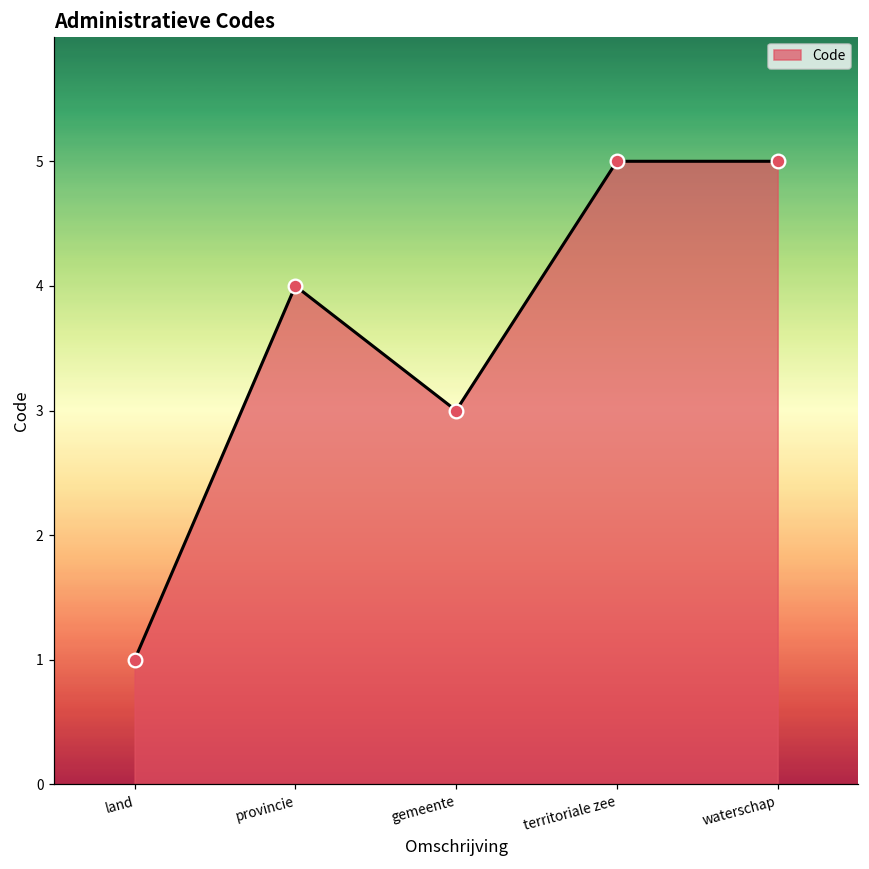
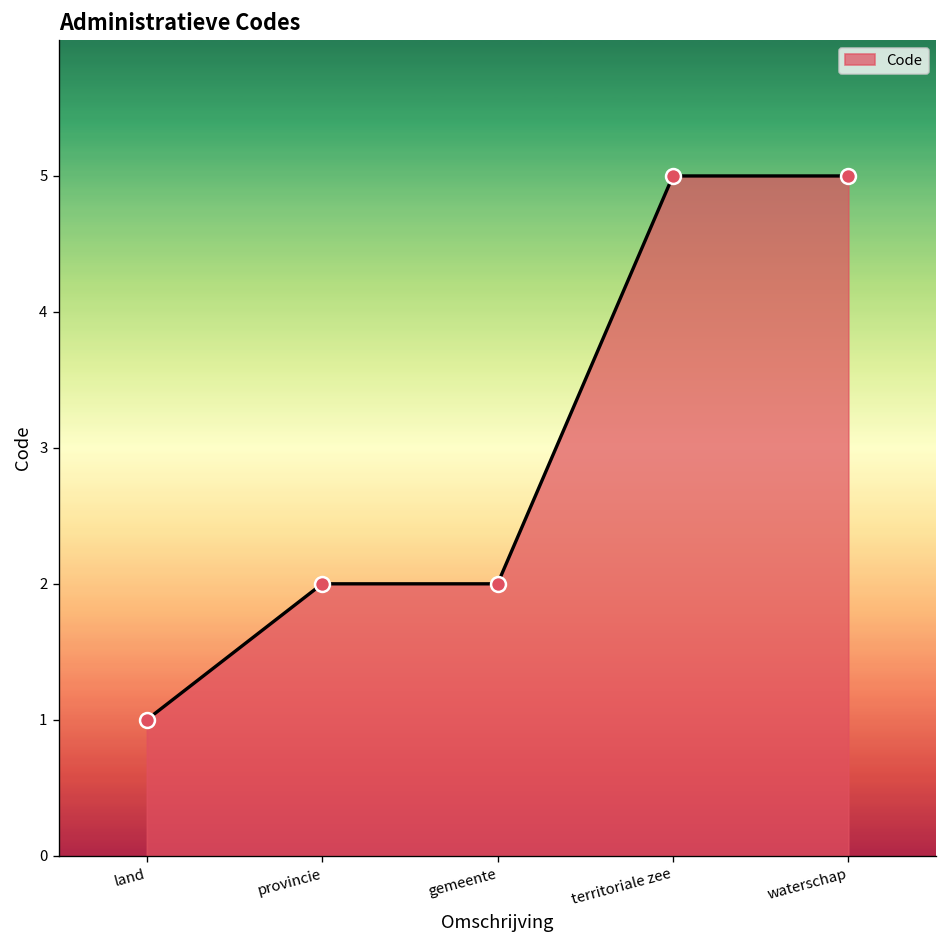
provincie: 4 -> 2
gemeente: 3 -> 2
